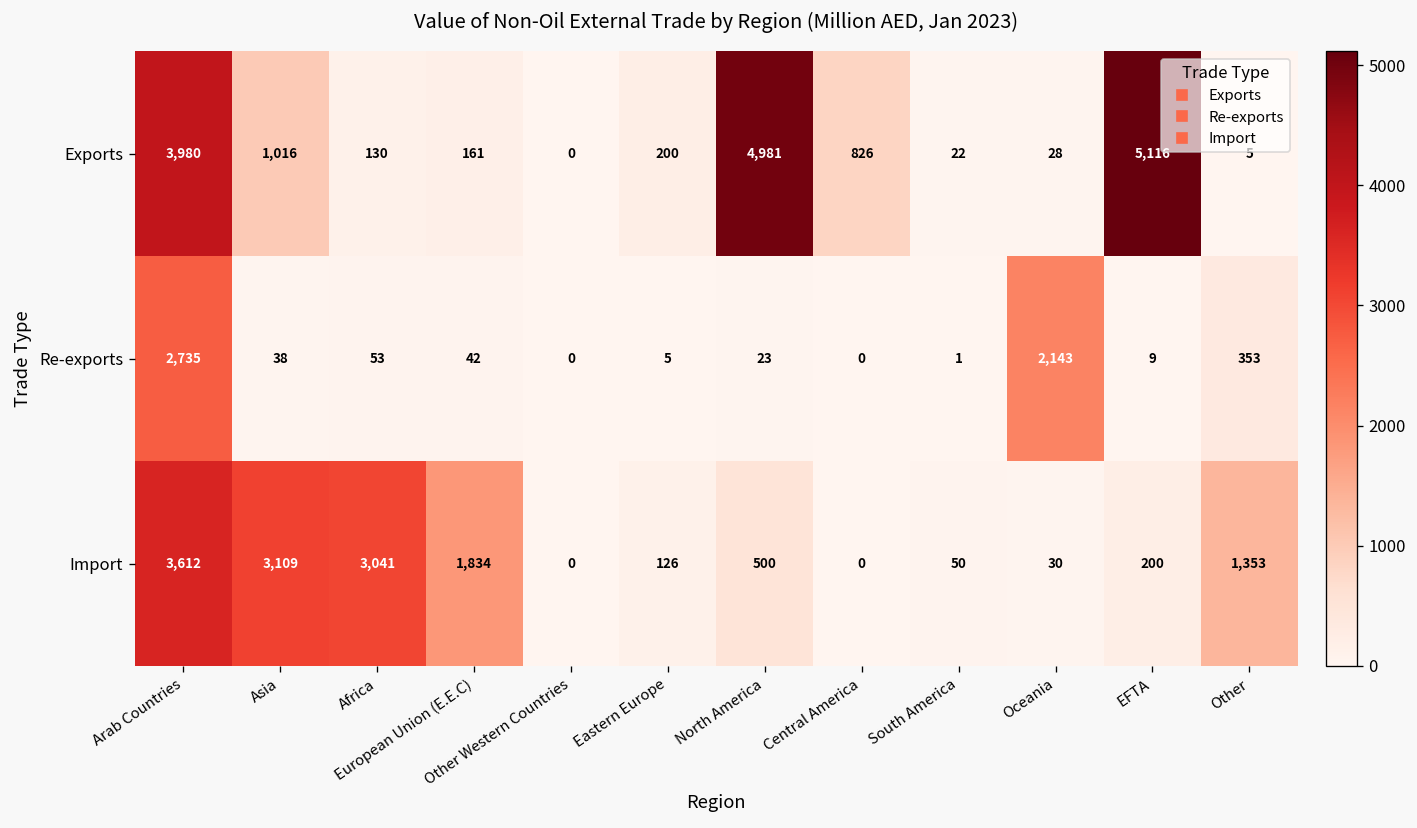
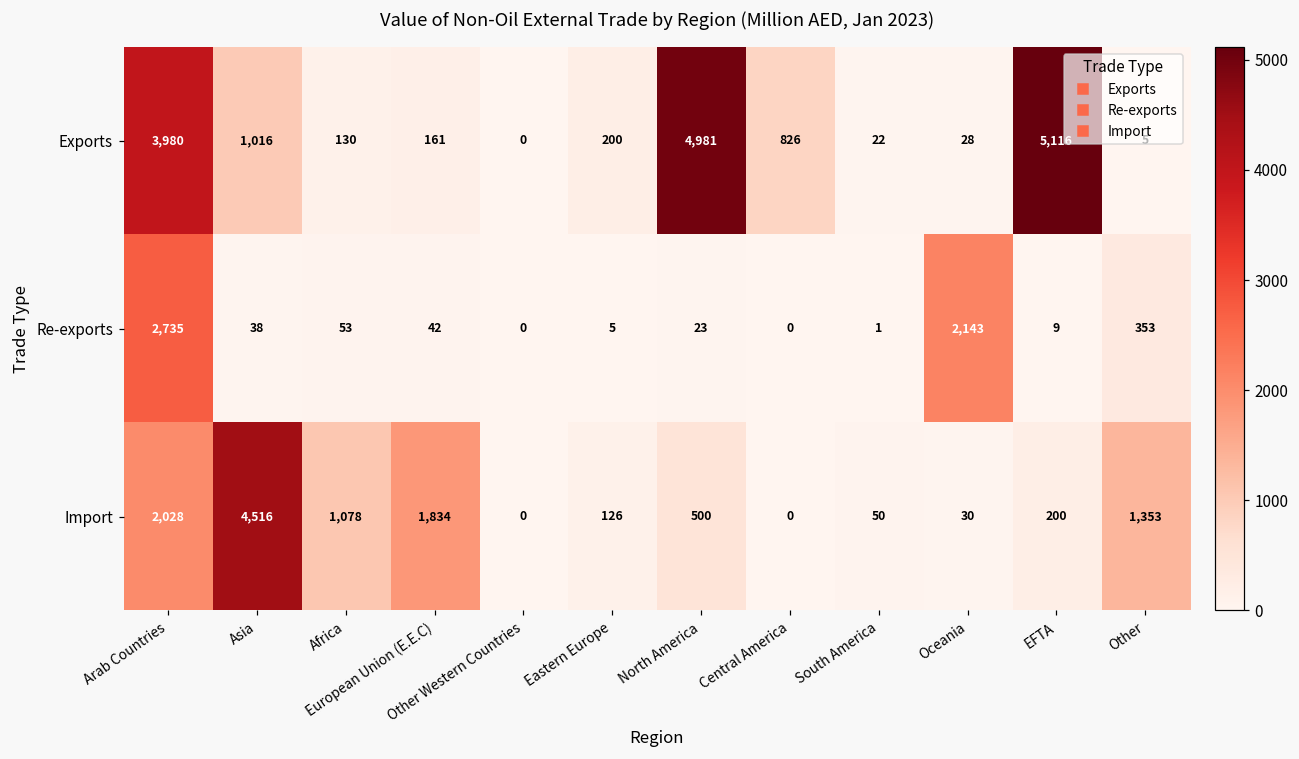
Import, Arab Countries: 3,612 -> 2,028
Import, Asia: 3,109 -> 4,516
Import, Africa: 3,041 -> 1,078
